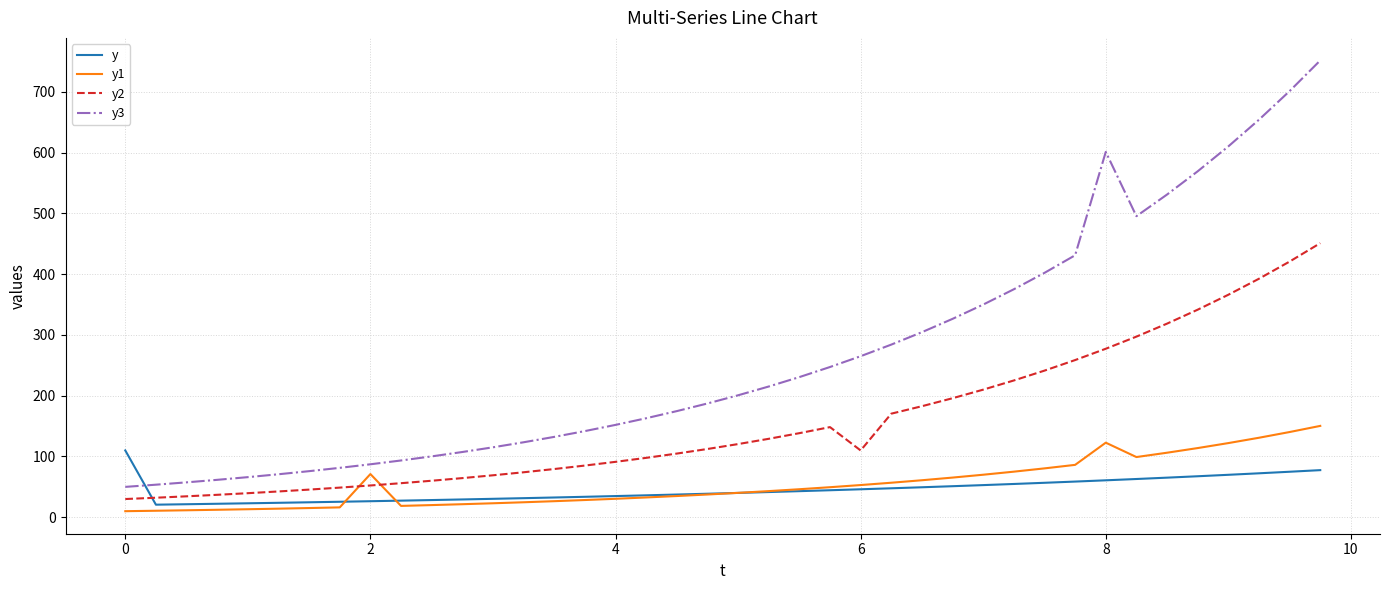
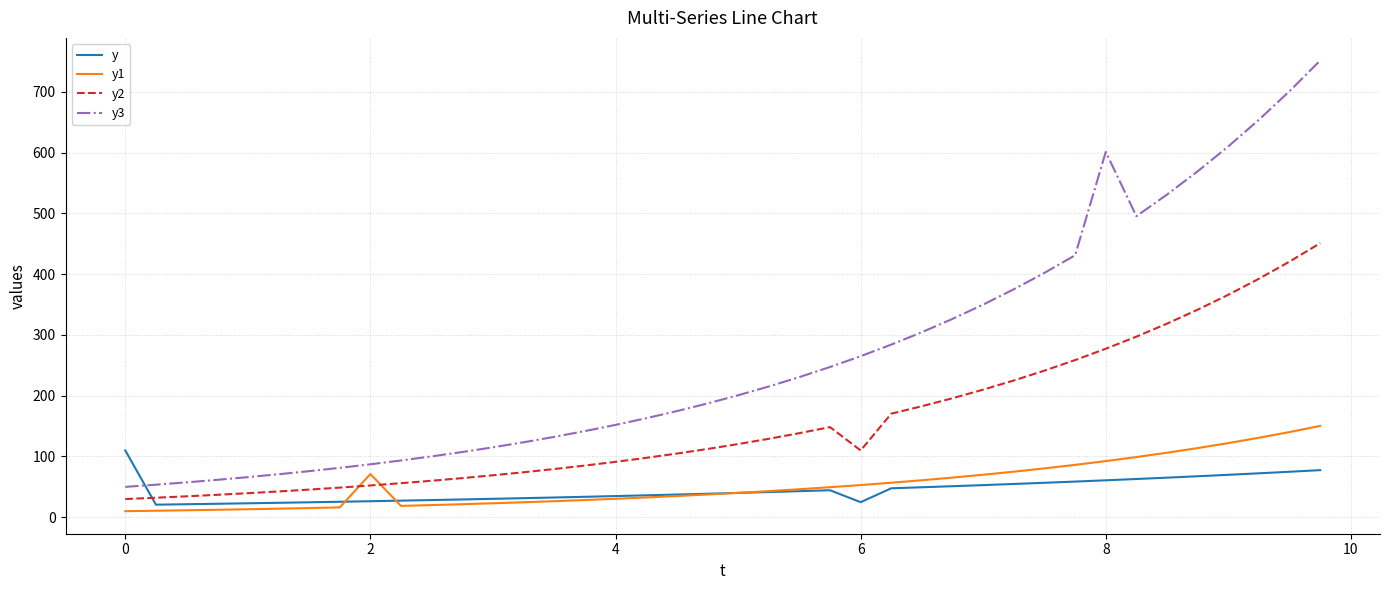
y, 6: 50 -> 20
y1, 8: 120 -> 90
